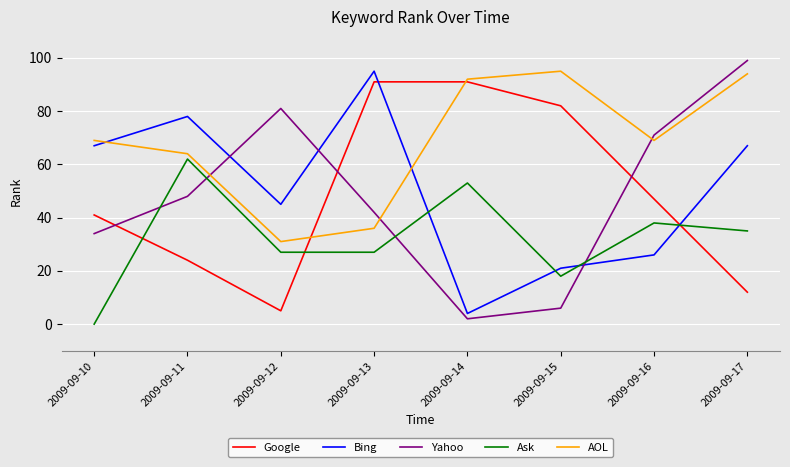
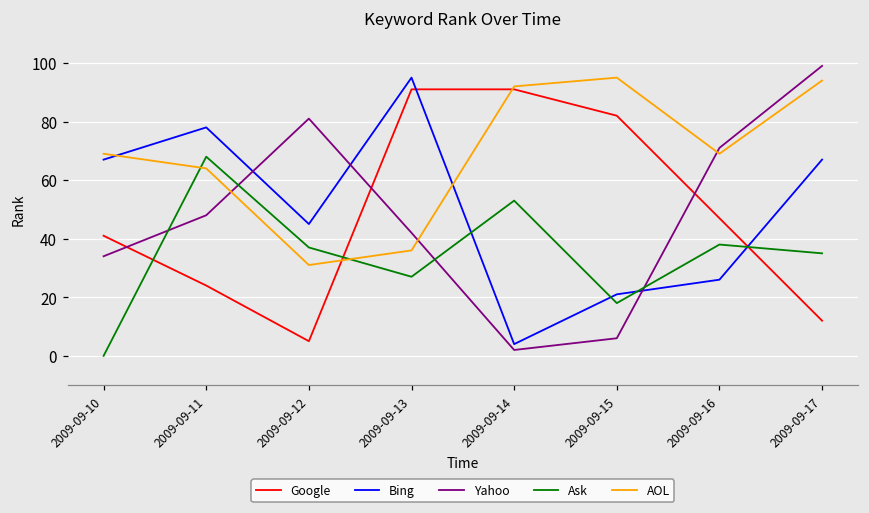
Ask, 2009-09-11: 62 -> 68
Ask, 2009-09-12: 27 -> 37
